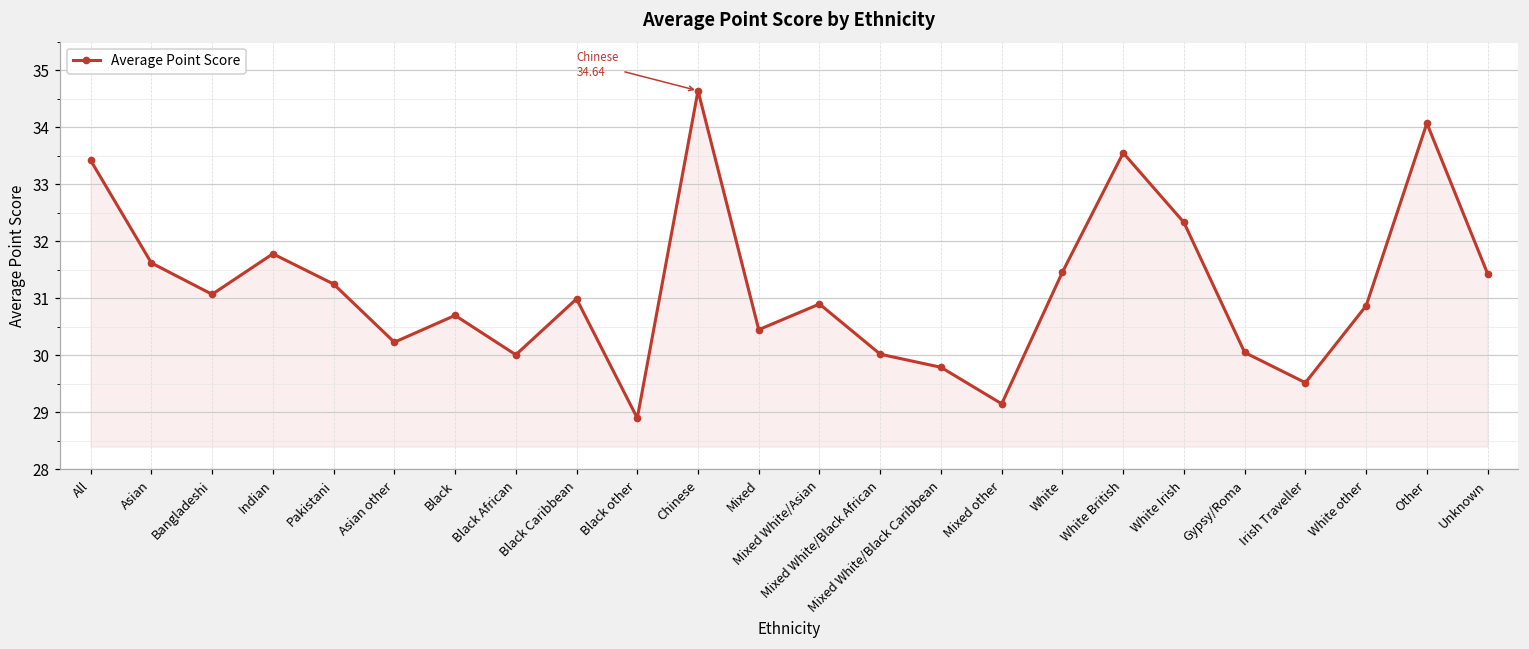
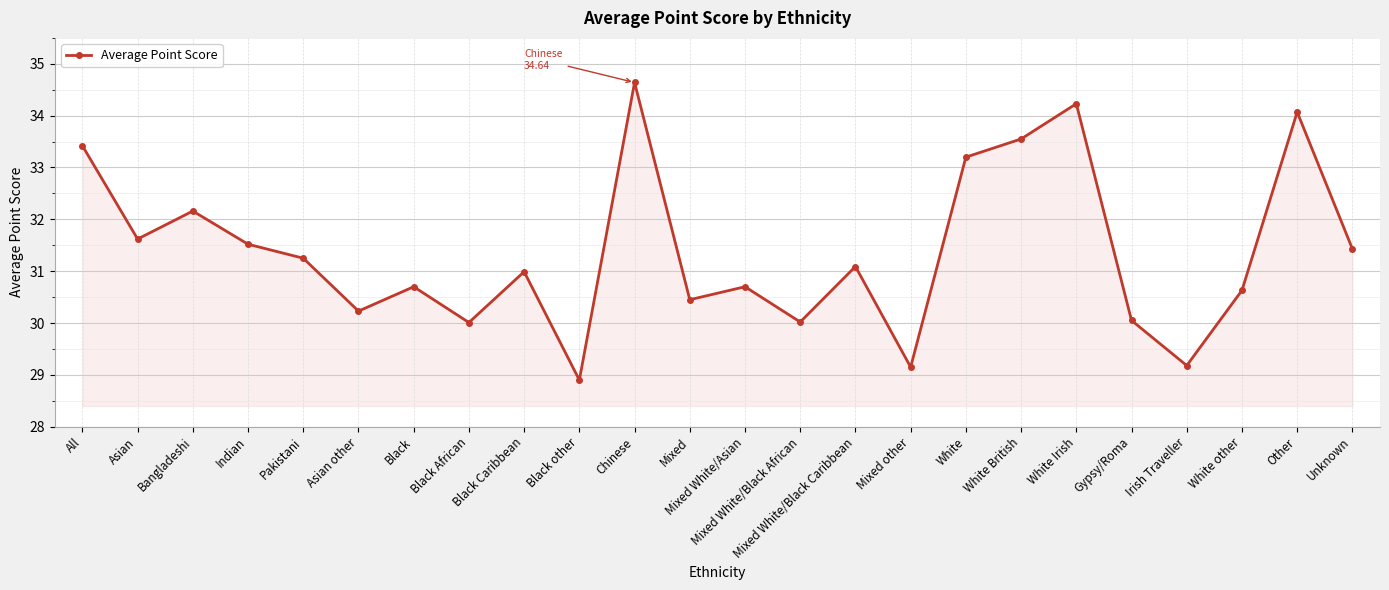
Bangladeshi: 31.1 -> 32.2
Indian: 31.8 -> 31.5
Mixed White/Asian: 30.9 -> 30.7
Mixed White/Black Caribbean: 29.8 -> 31.1
White: 31.5 -> 33.2
White Irish: 32.3 -> 34.2
Irish Traveller: 29.5 -> 29.2
White other: 30.9 -> 30.6
